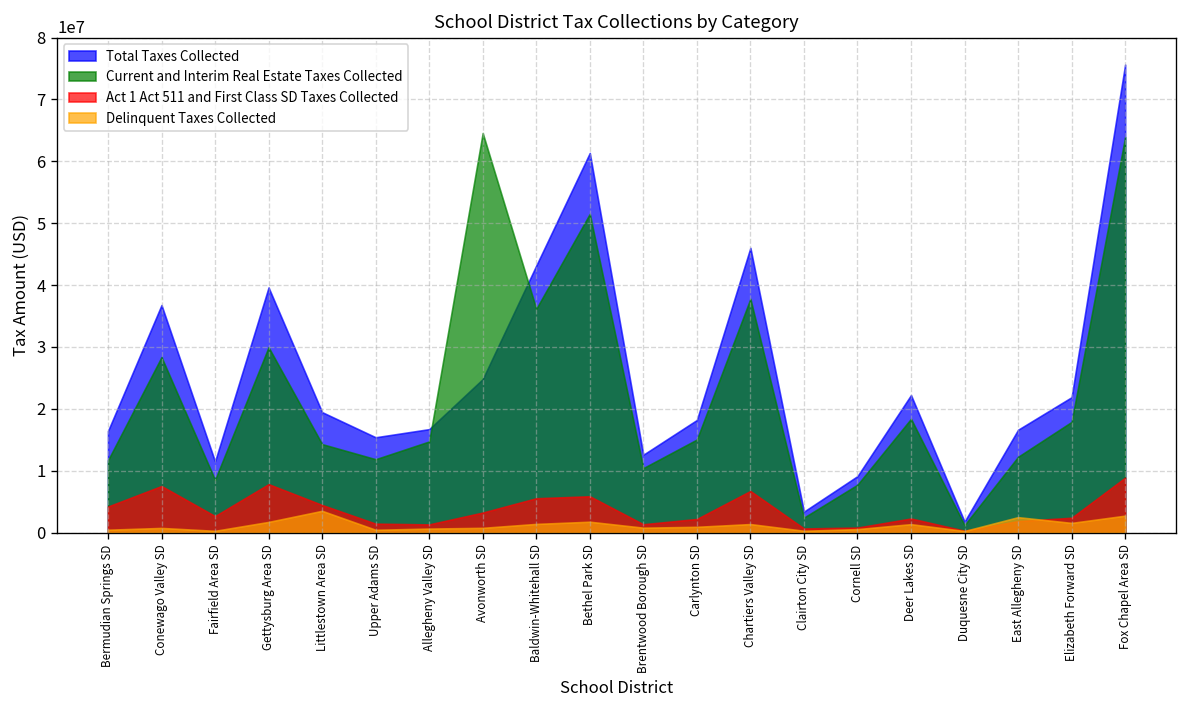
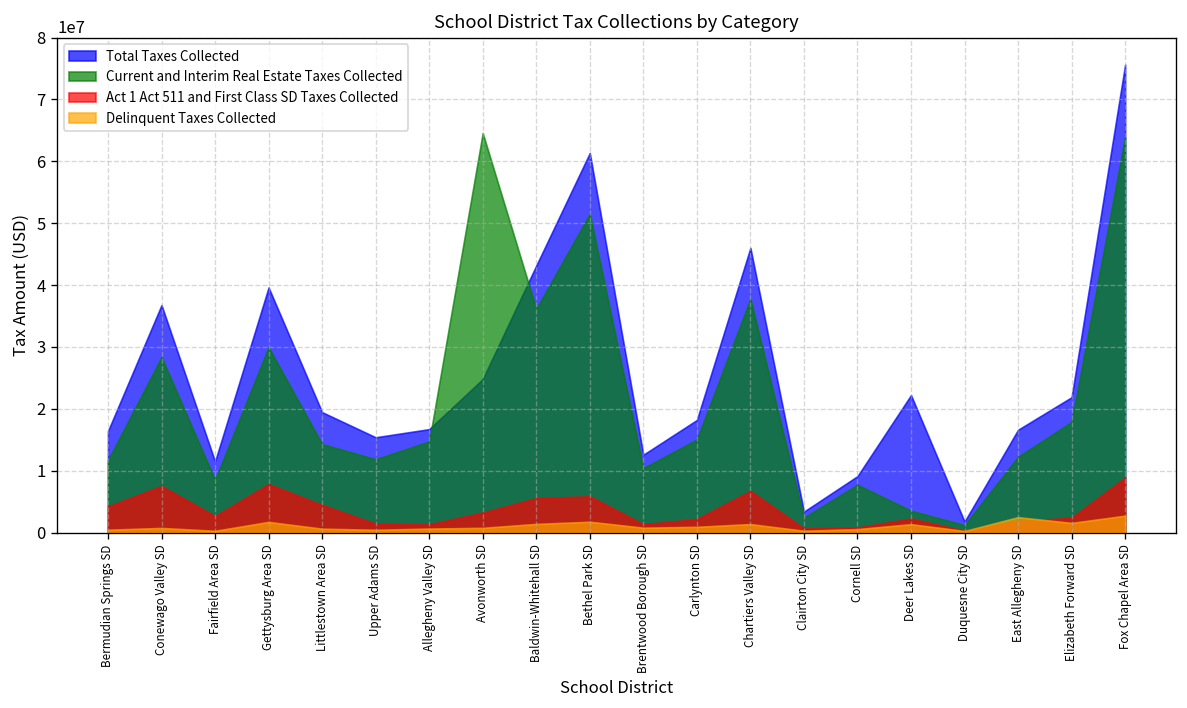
Delinquent Taxes Collected, Littlestown Area SD: 4000000 -> 1000000
Current and Interim Real Estate Taxes Collected, Deer Lakes SD: 18000000 -> 4000000
